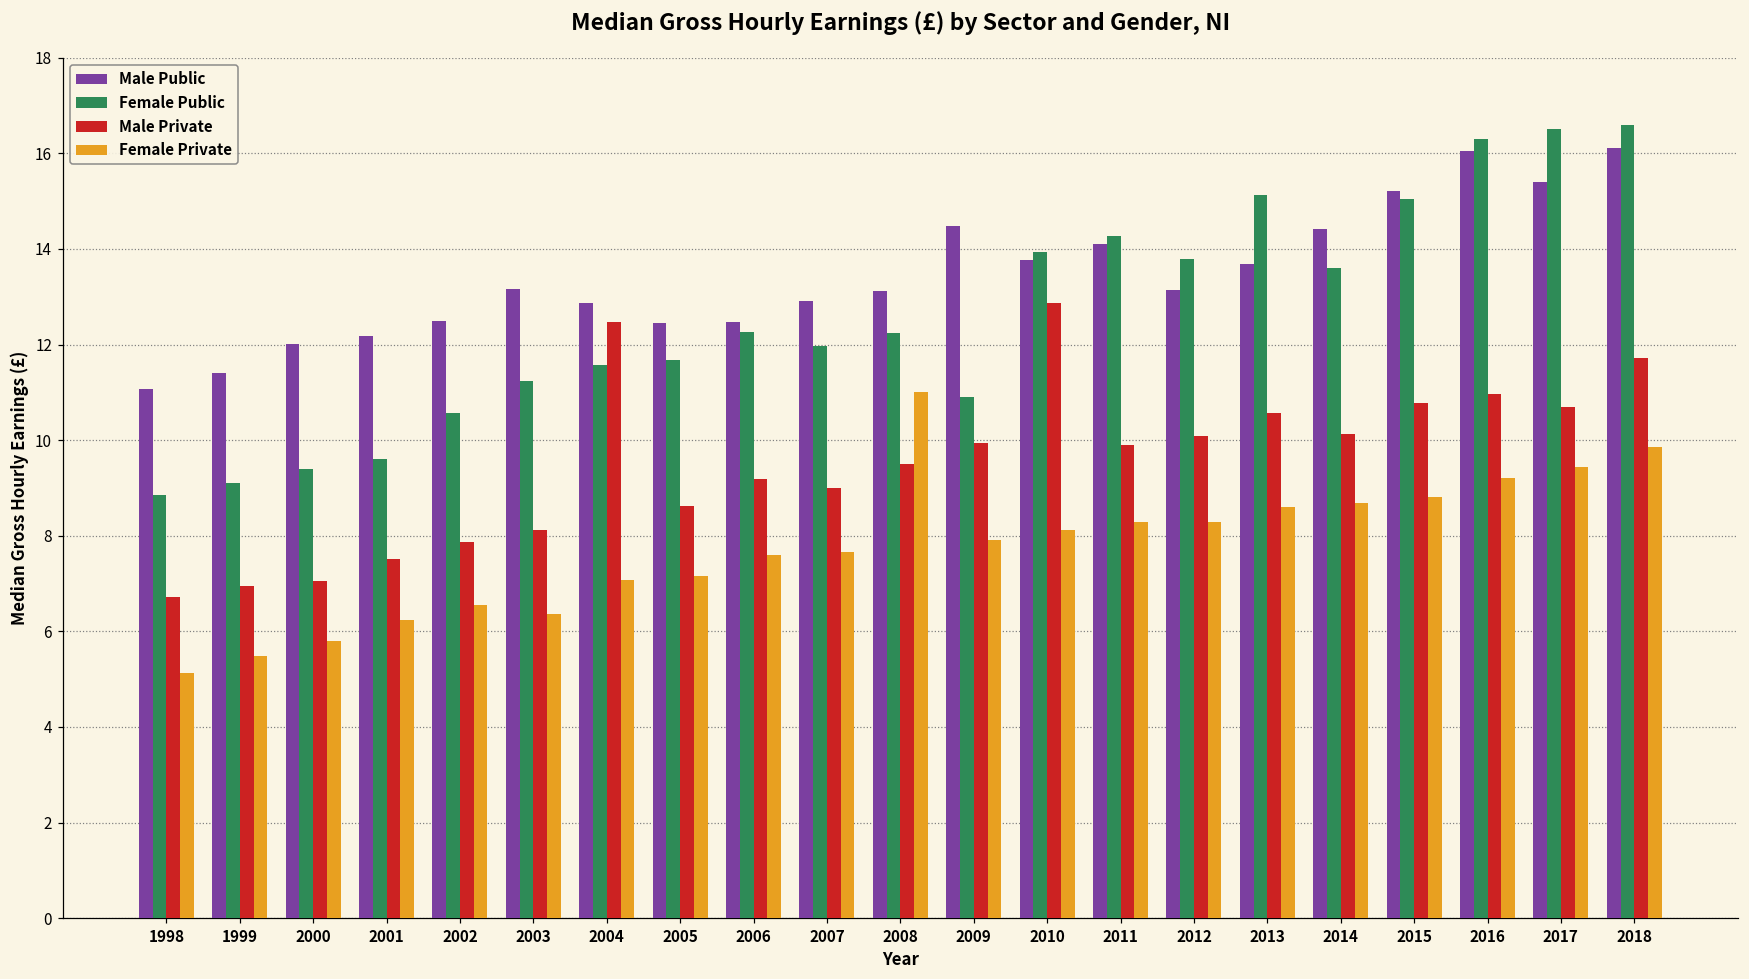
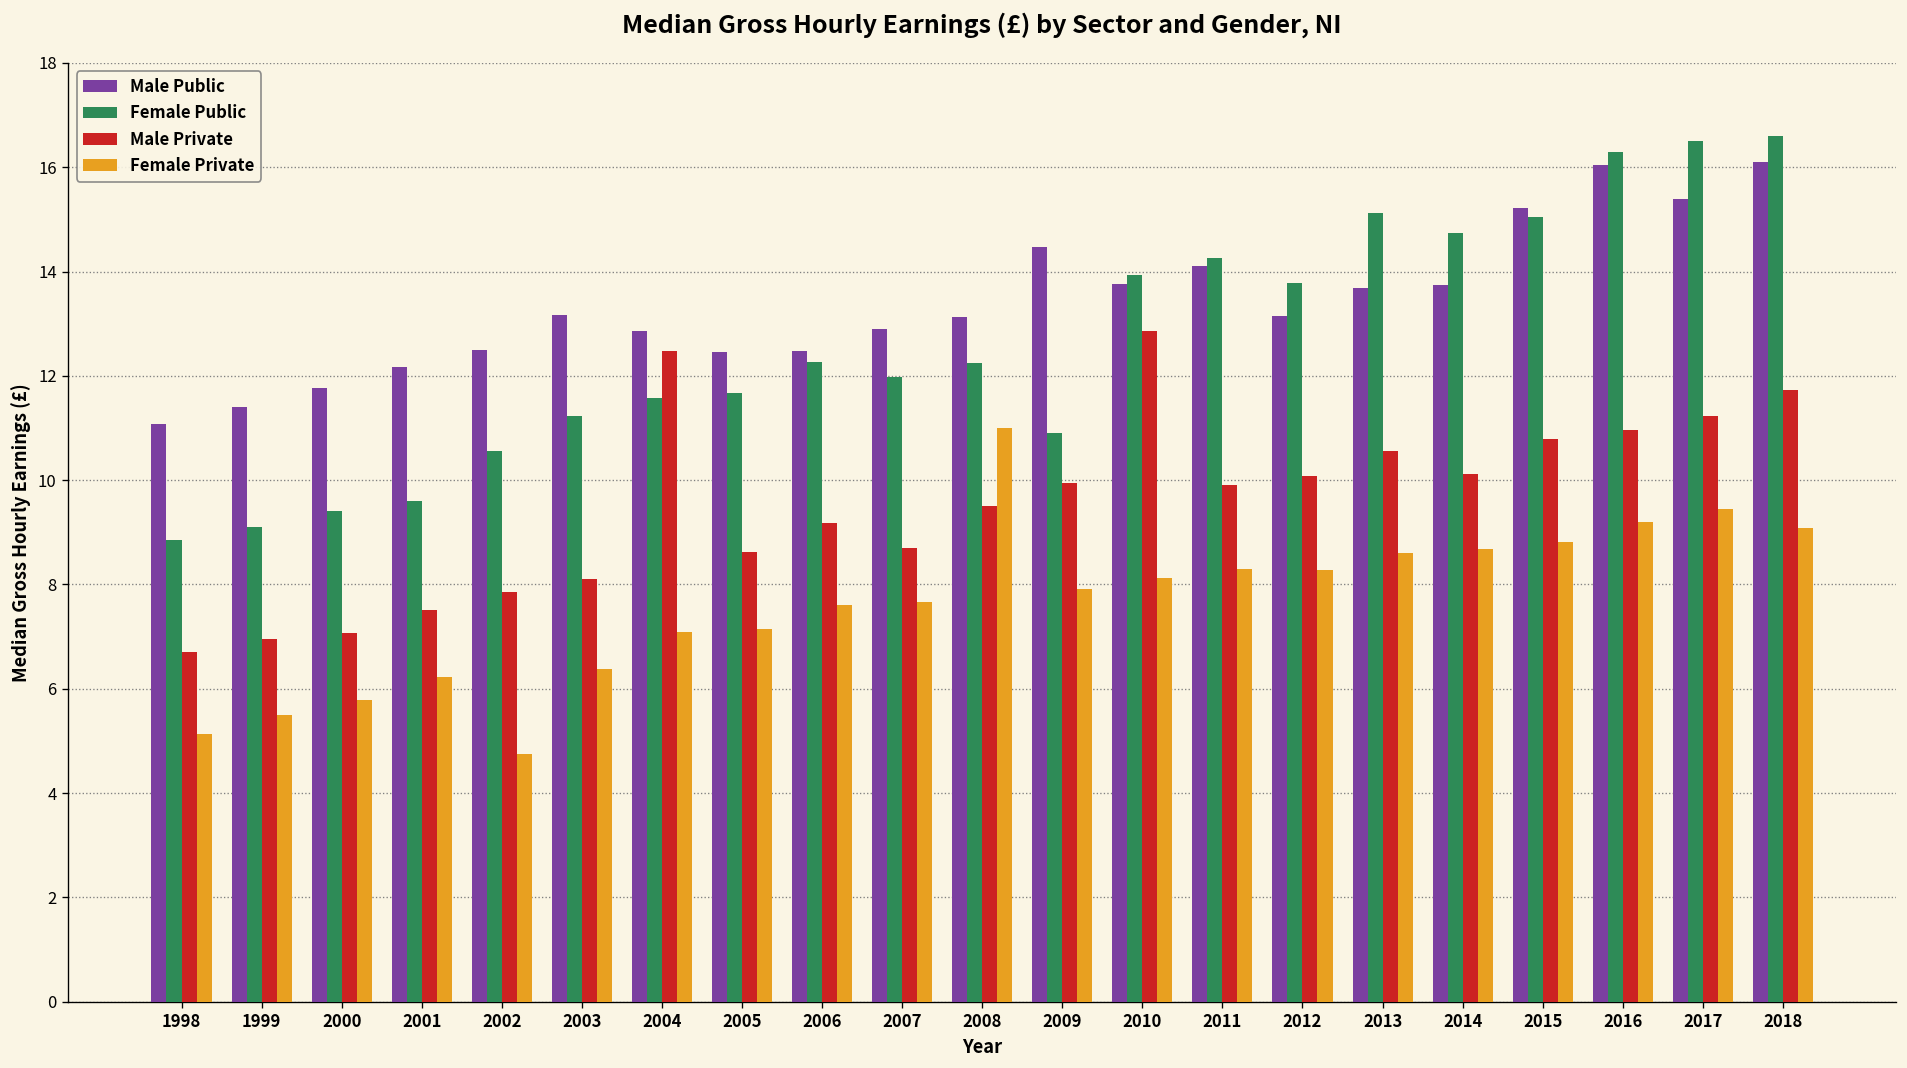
Male Public, 2000: 12.0 -> 11.8
Female Private, 2002: 6.6 -> 4.7
Male Private, 2007: 9.0 -> 8.7
Male Public, 2014: 14.4 -> 13.8
Female Public, 2014: 13.6 -> 14.7
Male Private, 2017: 10.7 -> 11.2
Female Private, 2018: 9.9 -> 9.1
